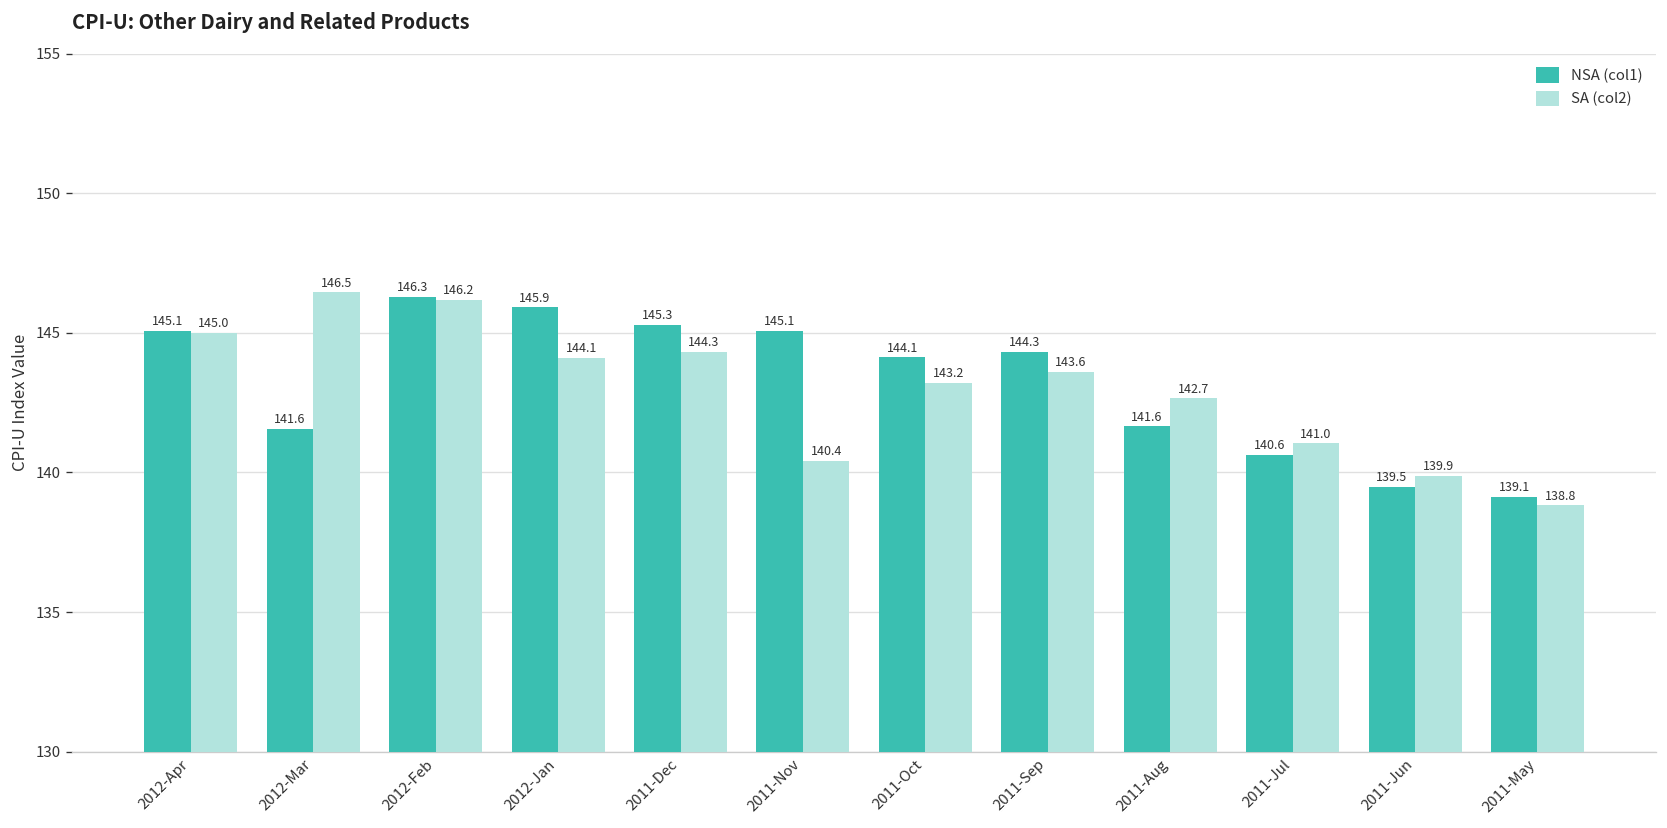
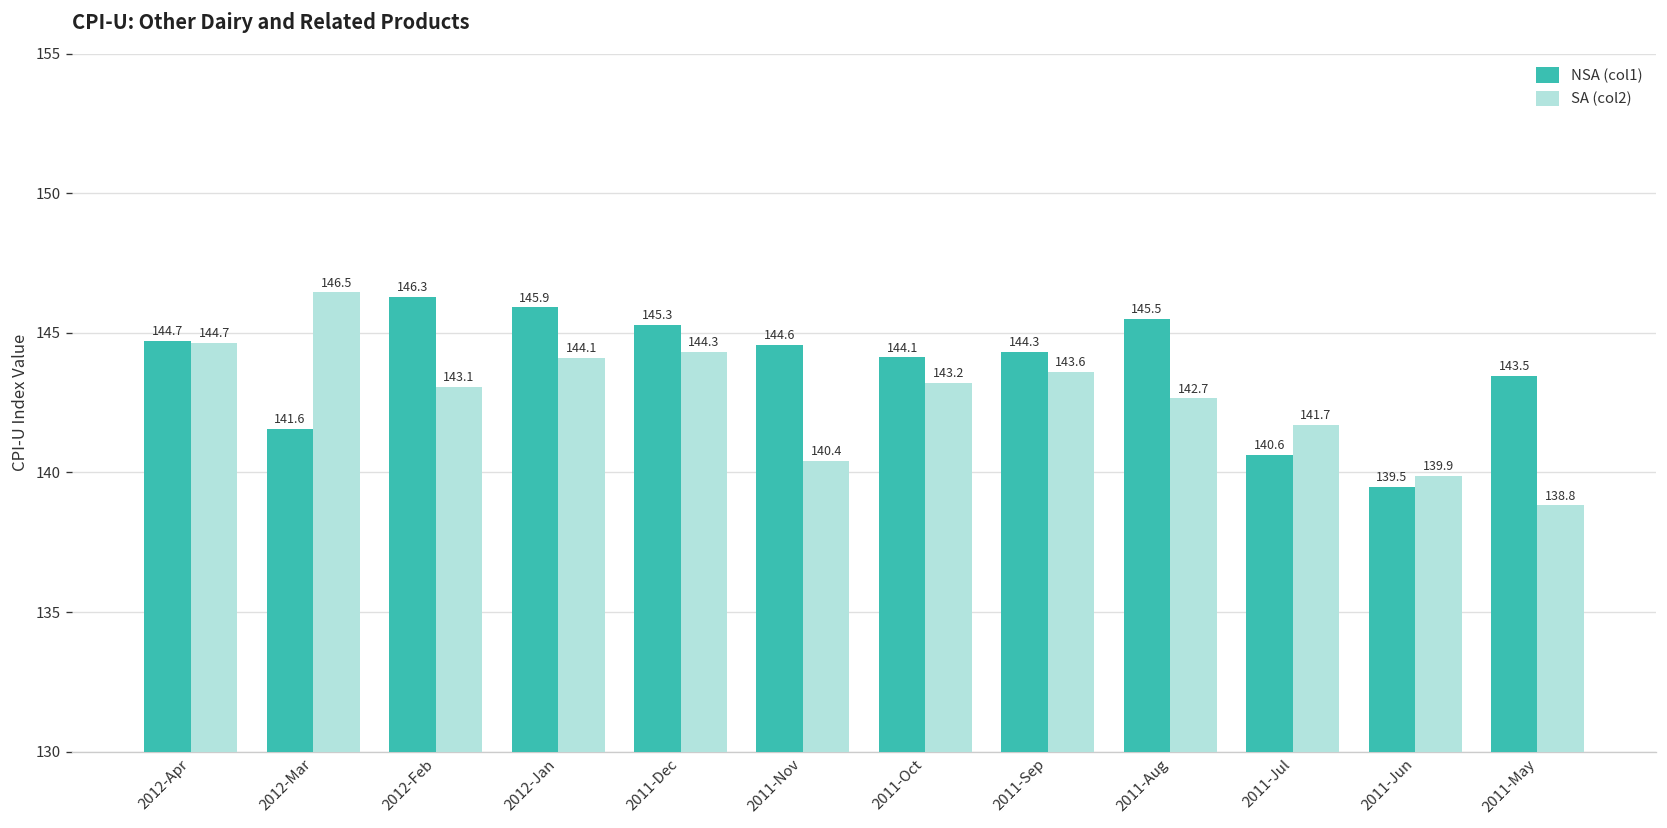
NSA (col1), 2012-Apr: 145.1 -> 144.7
SA (col2), 2012-Apr: 145.0 -> 144.7
SA (col2), 2012-Feb: 146.2 -> 143.1
NSA (col1), 2011-Nov: 145.1 -> 144.6
NSA (col1), 2011-Aug: 141.6 -> 145.5
SA (col2), 2011-Jul: 141.0 -> 141.7
NSA (col1), 2011-May: 139.1 -> 143.5
